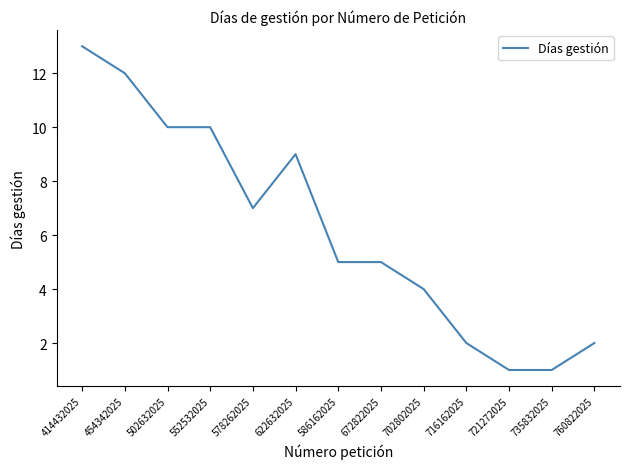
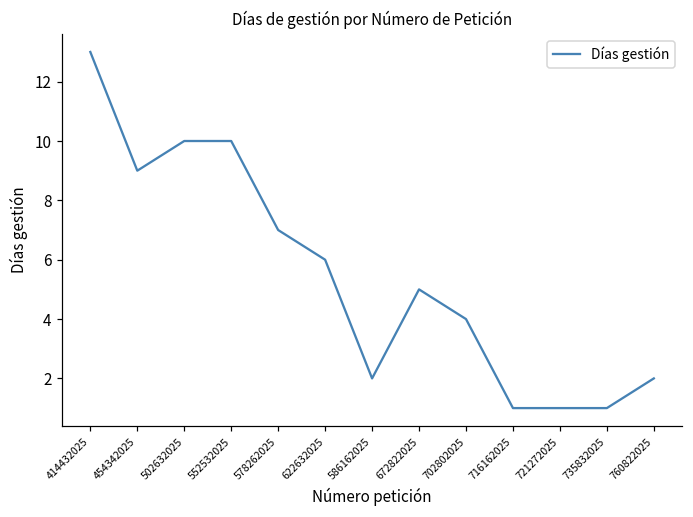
454342025: 12 -> 9
622632025: 9 -> 6
586162025: 5 -> 2
716162025: 2 -> 1
